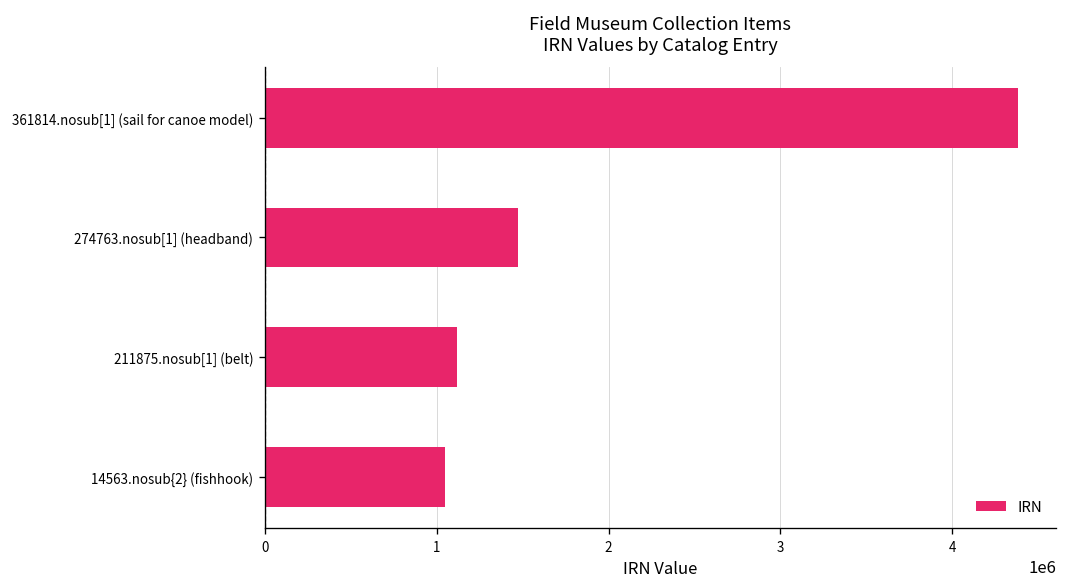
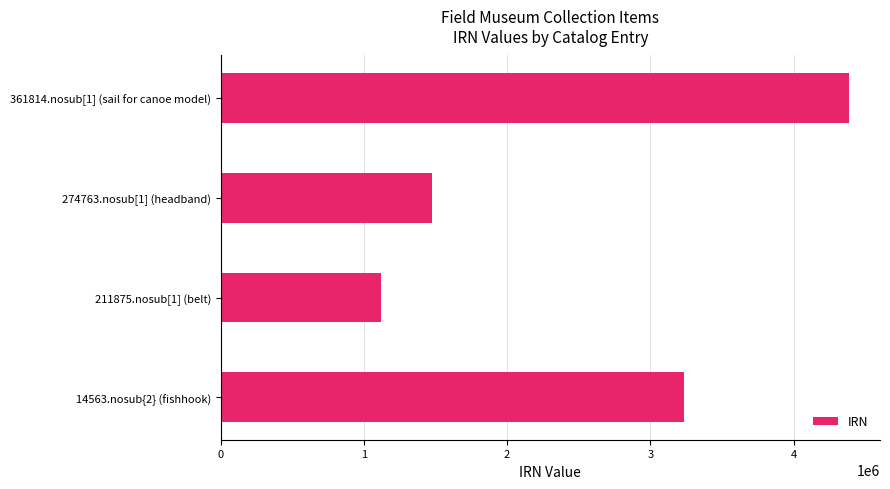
14563.nosub{2} (fishhook): 1050000 -> 3230000
